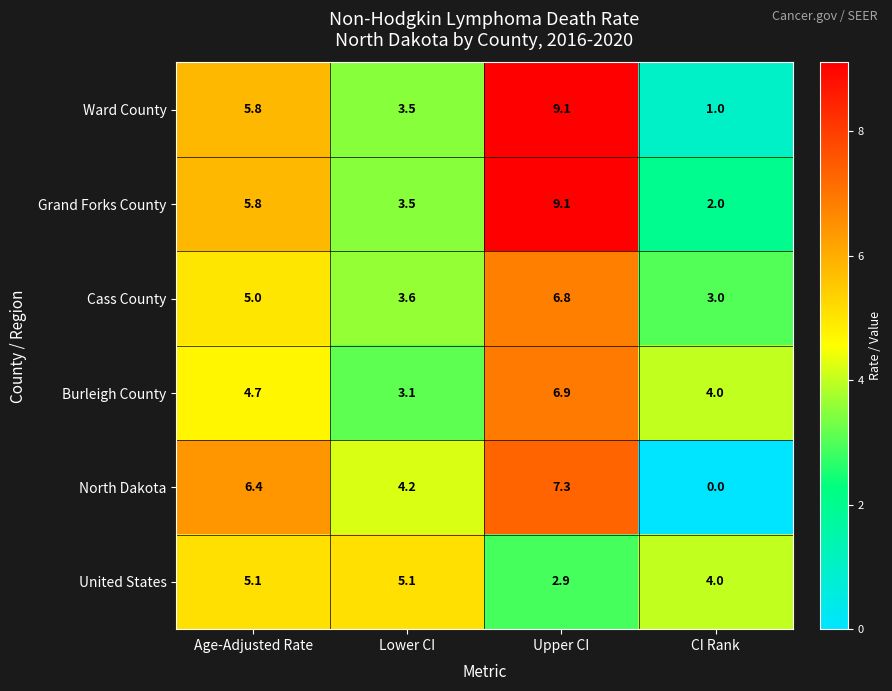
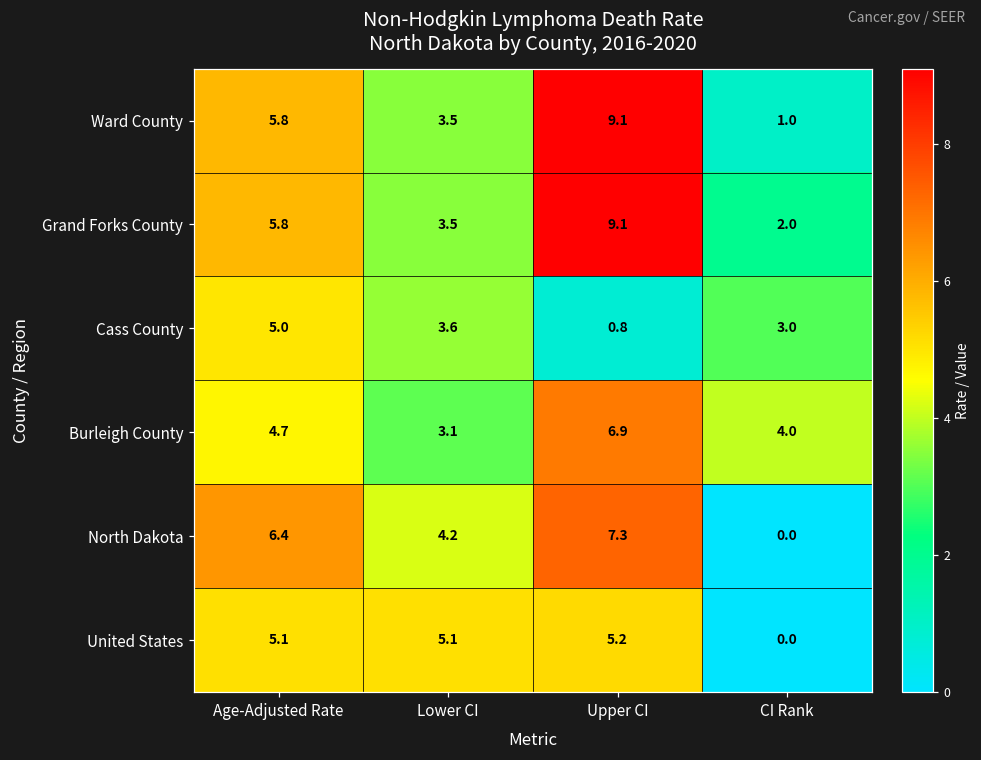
Cass County, Upper CI: 6.8 -> 0.8
United States, Upper CI: 2.9 -> 5.2
United States, CI Rank: 4.0 -> 0.0
